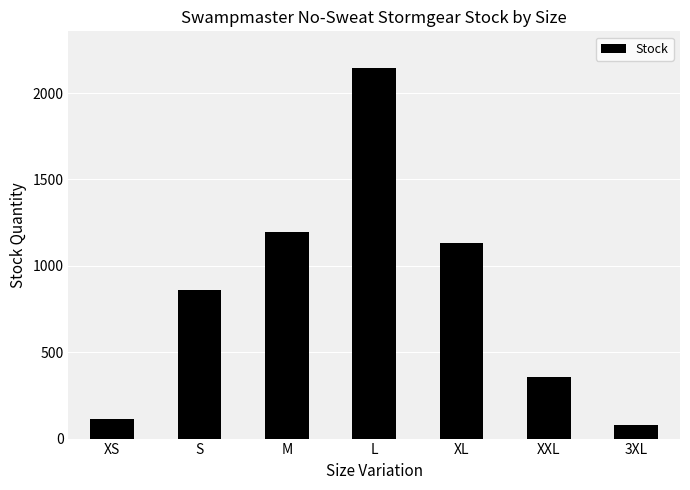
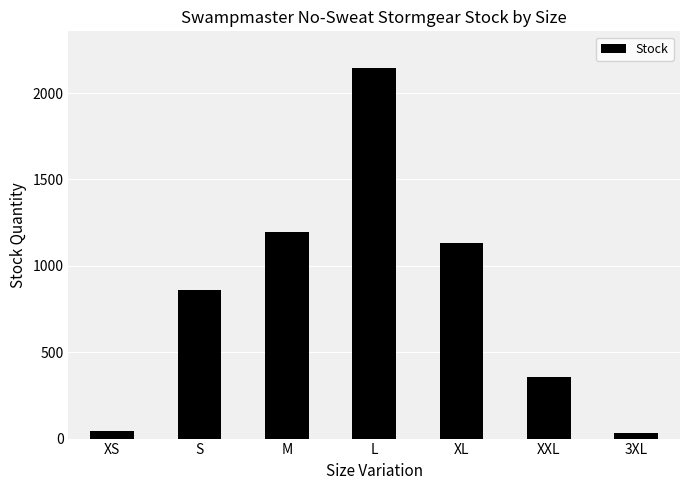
XS: 110 -> 50
3XL: 80 -> 30
